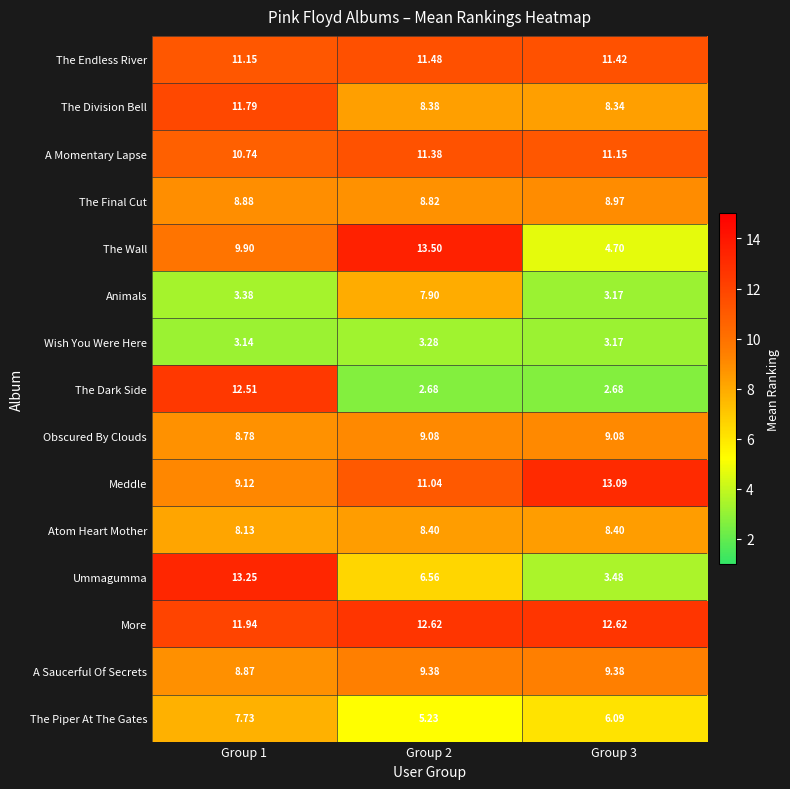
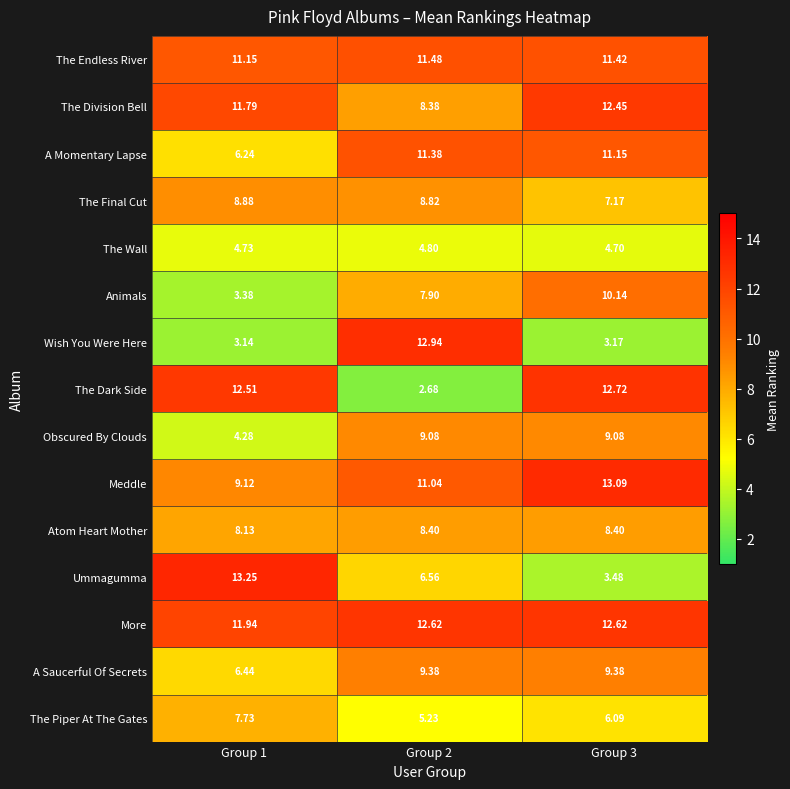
The Division Bell, Group 3: 8.34 -> 12.45
A Momentary Lapse, Group 1: 10.74 -> 6.24
The Final Cut, Group 3: 8.97 -> 7.17
The Wall, Group 1: 9.90 -> 4.73
The Wall, Group 2: 13.50 -> 4.80
Animals, Group 3: 3.17 -> 10.14
Wish You Were Here, Group 2: 3.28 -> 12.94
The Dark Side, Group 3: 2.68 -> 12.72
Obscured By Clouds, Group 1: 8.78 -> 4.28
A Saucerful Of Secrets, Group 1: 8.87 -> 6.44
